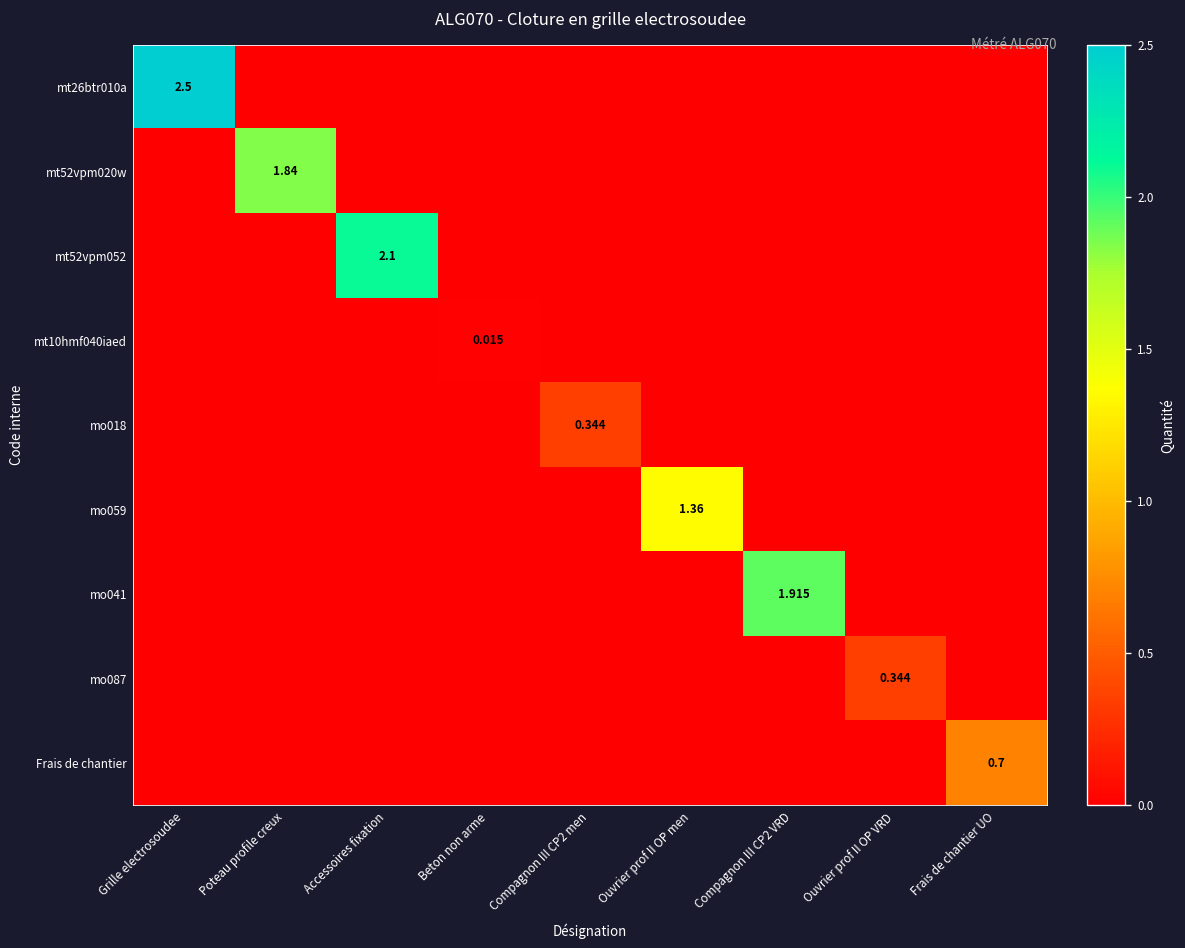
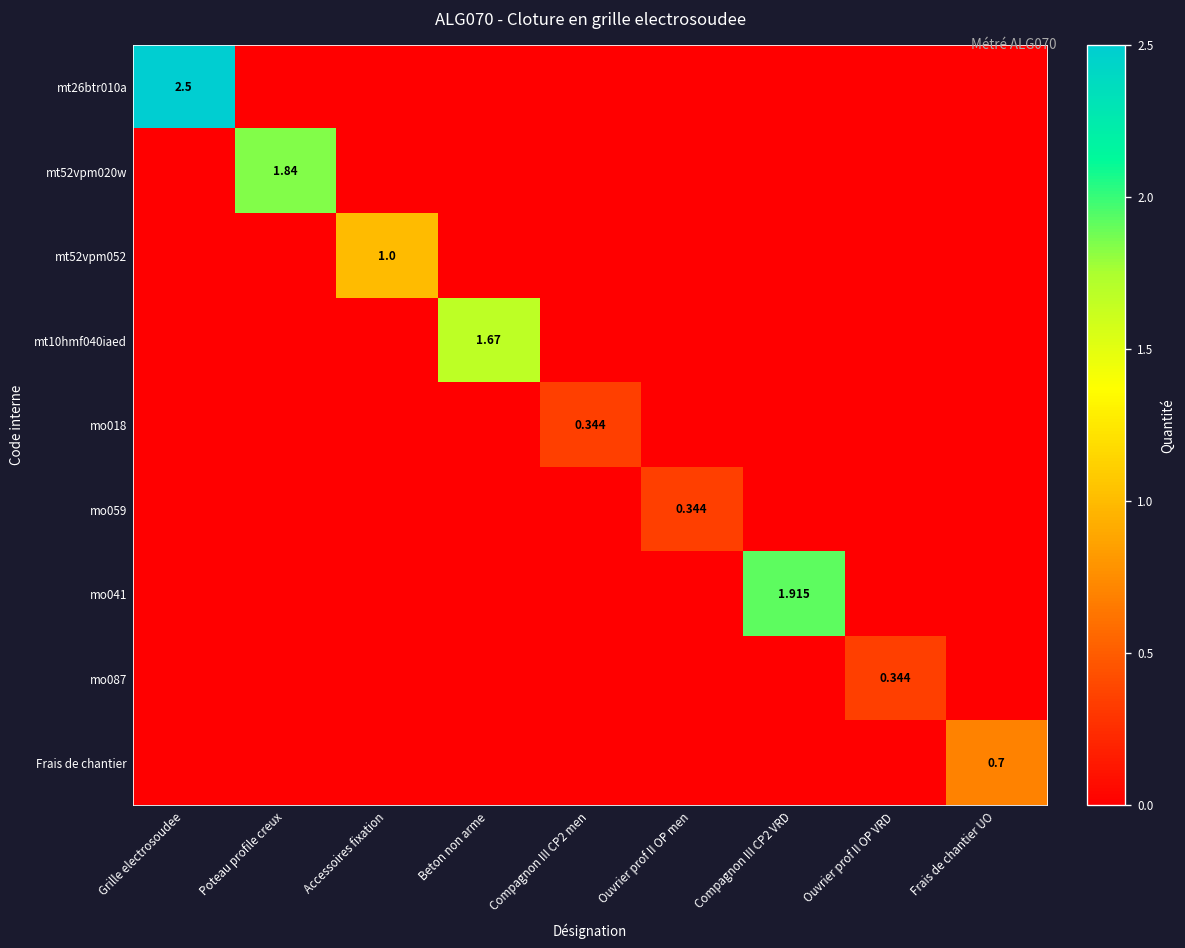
mt52vpm052, Accessoires fixation: 2.1 -> 1.0
mt10hmf040iaed, Beton non arme: 0.015 -> 1.67
mo059, Ouvrier prof II OP men: 1.36 -> 0.344
